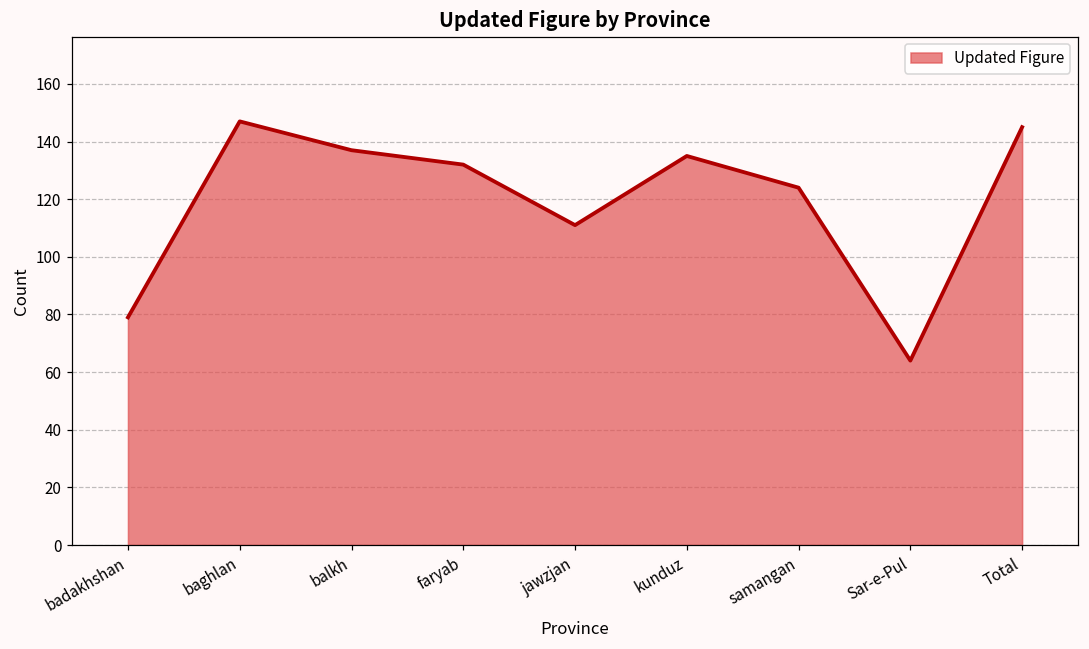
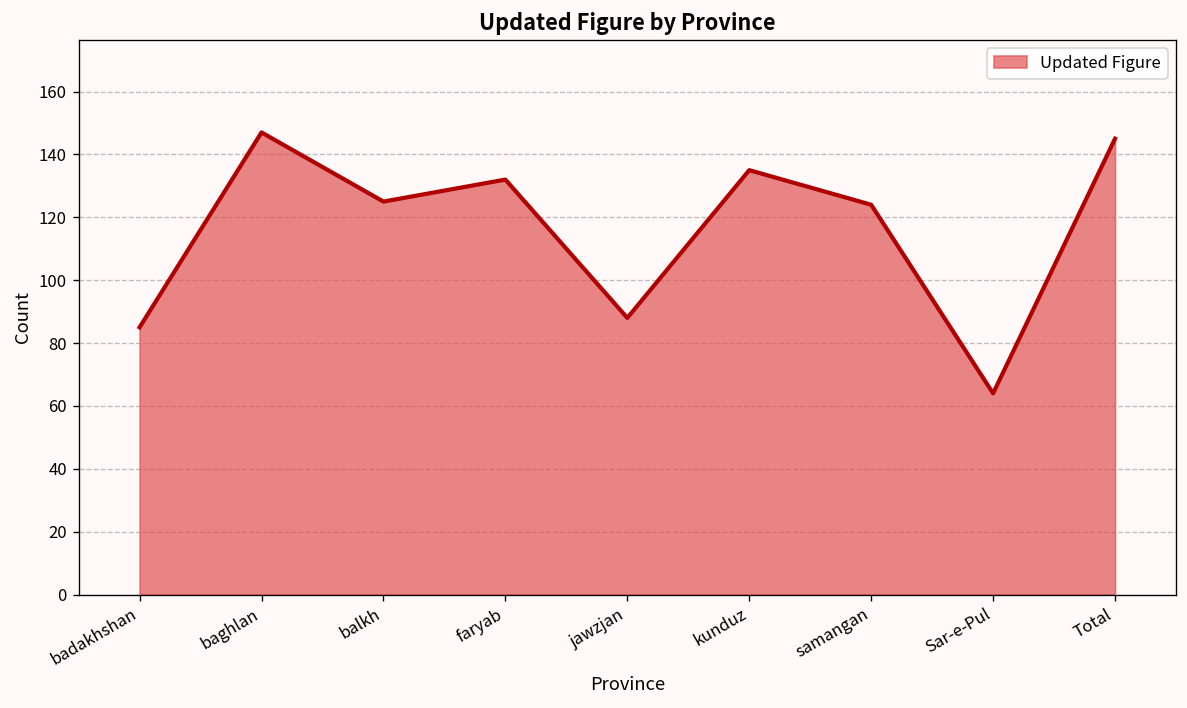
badakhshan: 79 -> 85
balkh: 137 -> 125
jawzjan: 111 -> 88
